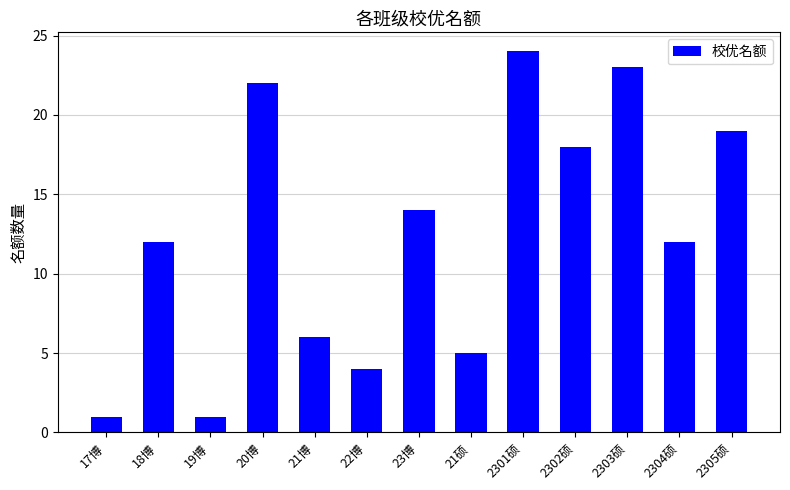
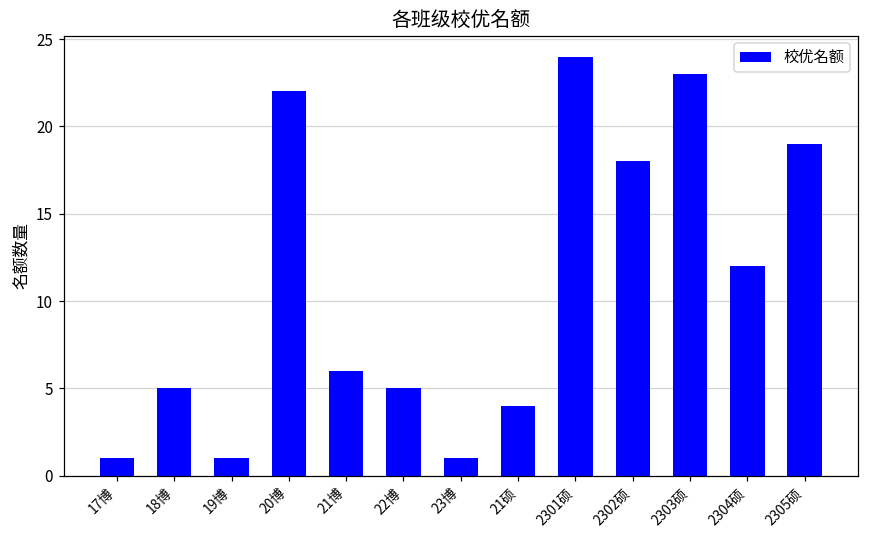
18博: 12 -> 5
22博: 4 -> 5
23博: 14 -> 1
21硕: 5 -> 4
